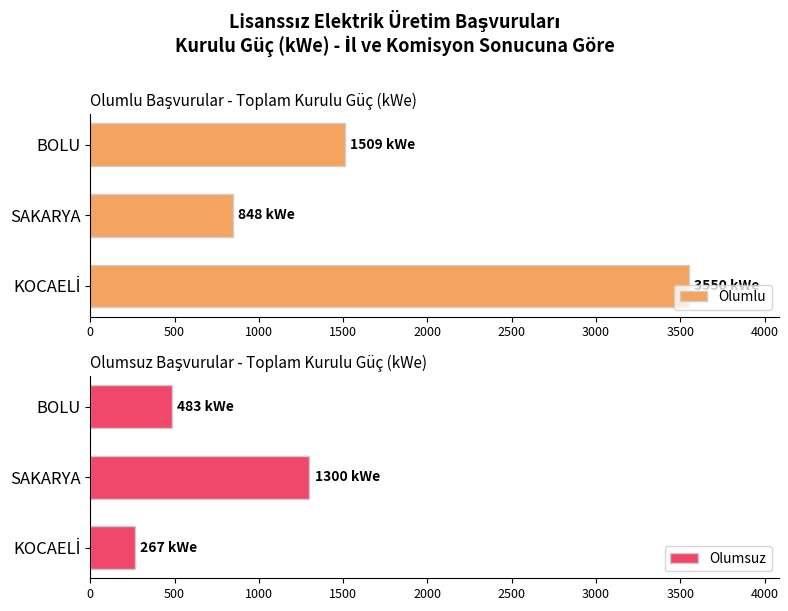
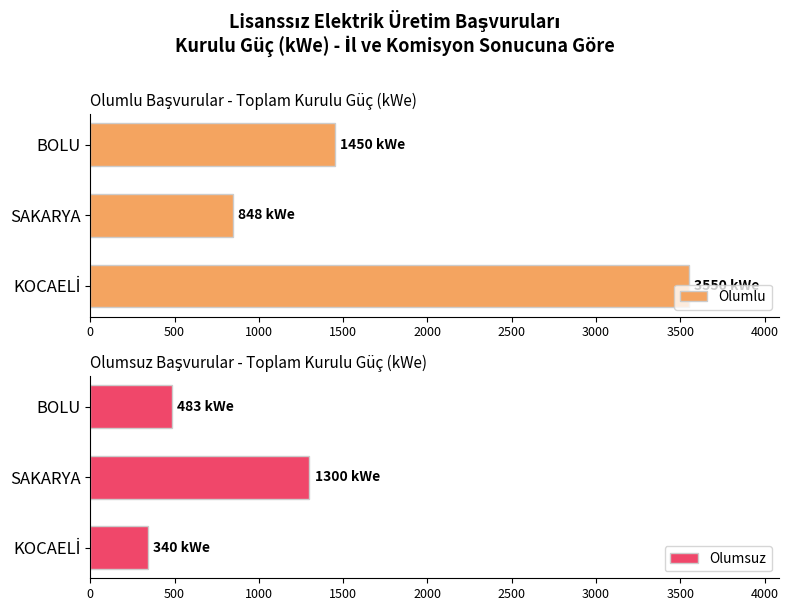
Olumlu Başvurular - Toplam Kurulu Güç (kWe), BOLU: 1509 -> 1450
Olumsuz Başvurular - Toplam Kurulu Güç (kWe), KOCAELİ: 267 -> 340
